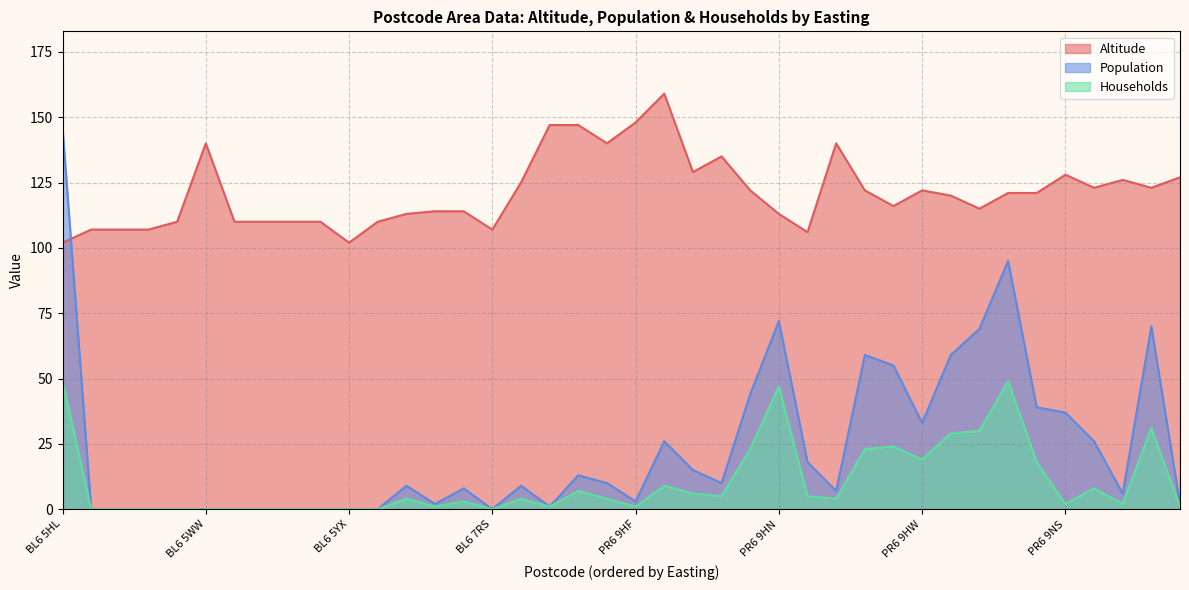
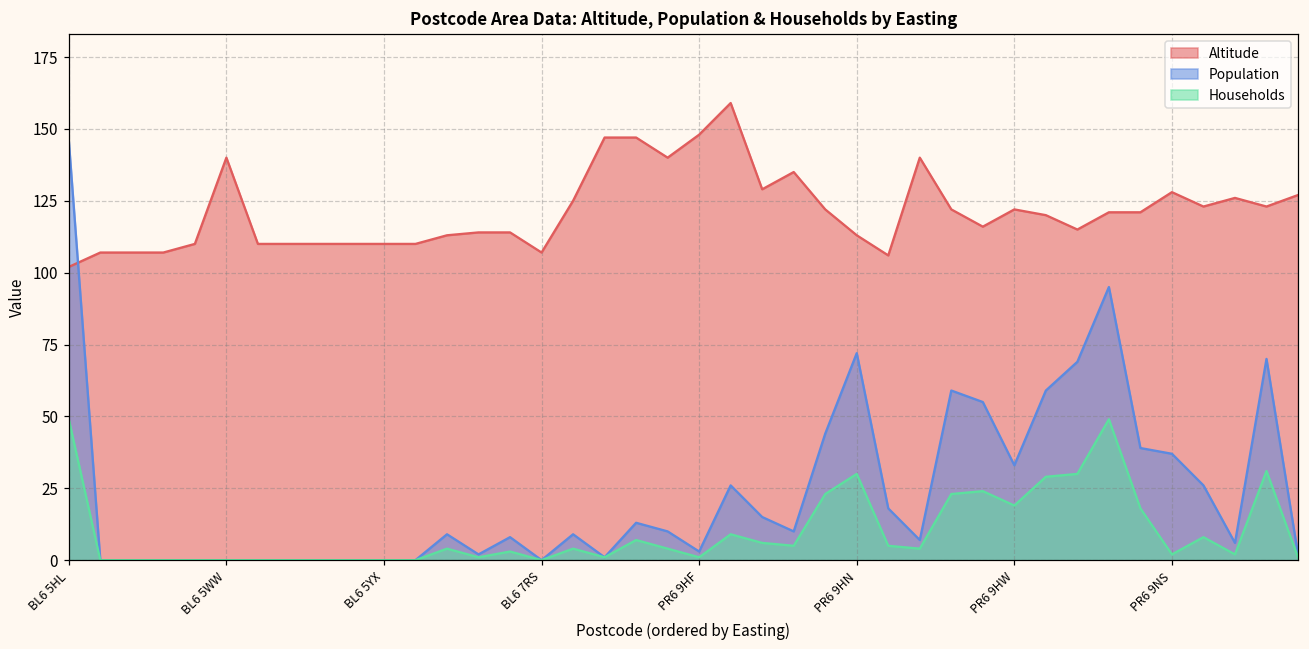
Altitude, BL6 5YX: 102 -> 110
Households, PR6 9HN: 47 -> 30
